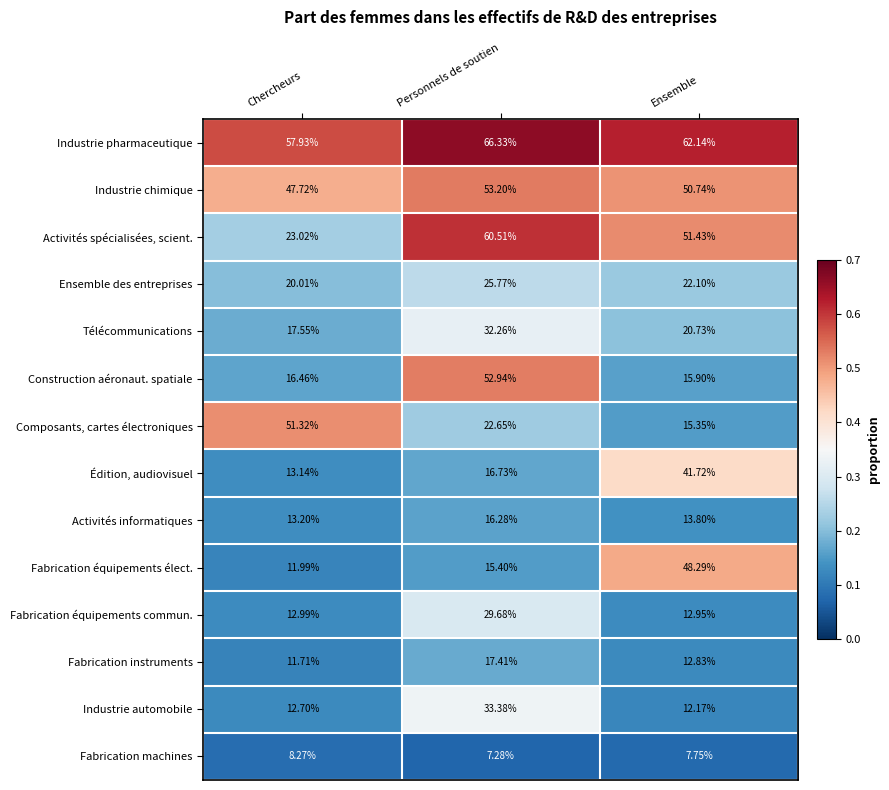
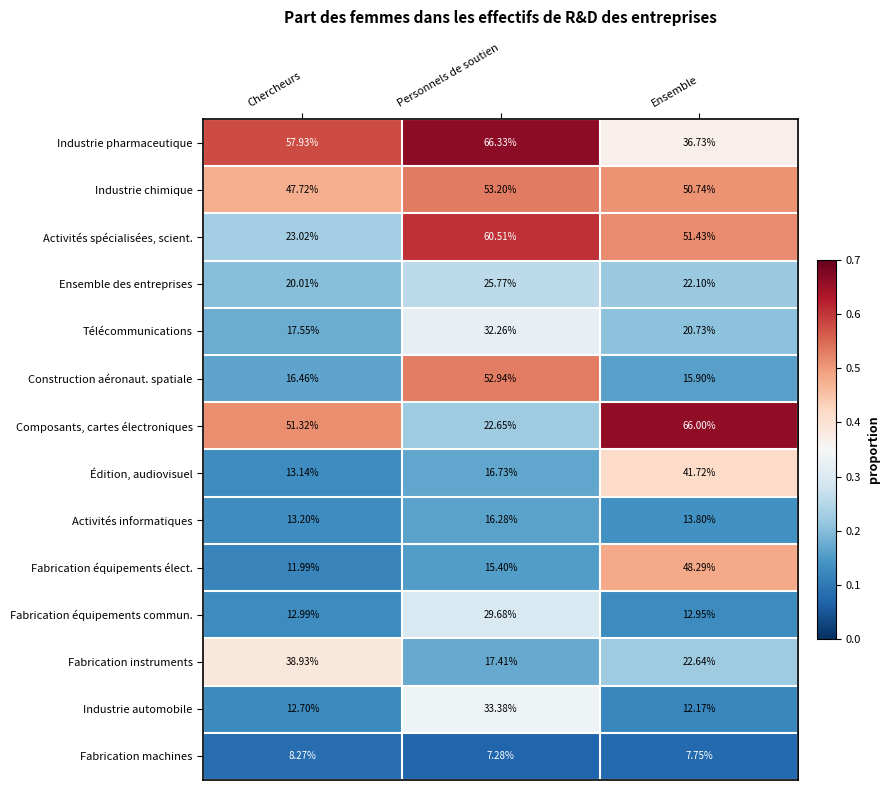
Industrie pharmaceutique, Ensemble: 62.14% -> 36.73%
Composants, cartes électroniques, Ensemble: 15.35% -> 66.00%
Fabrication instruments, Chercheurs: 11.71% -> 38.93%
Fabrication instruments, Ensemble: 12.83% -> 22.64%
